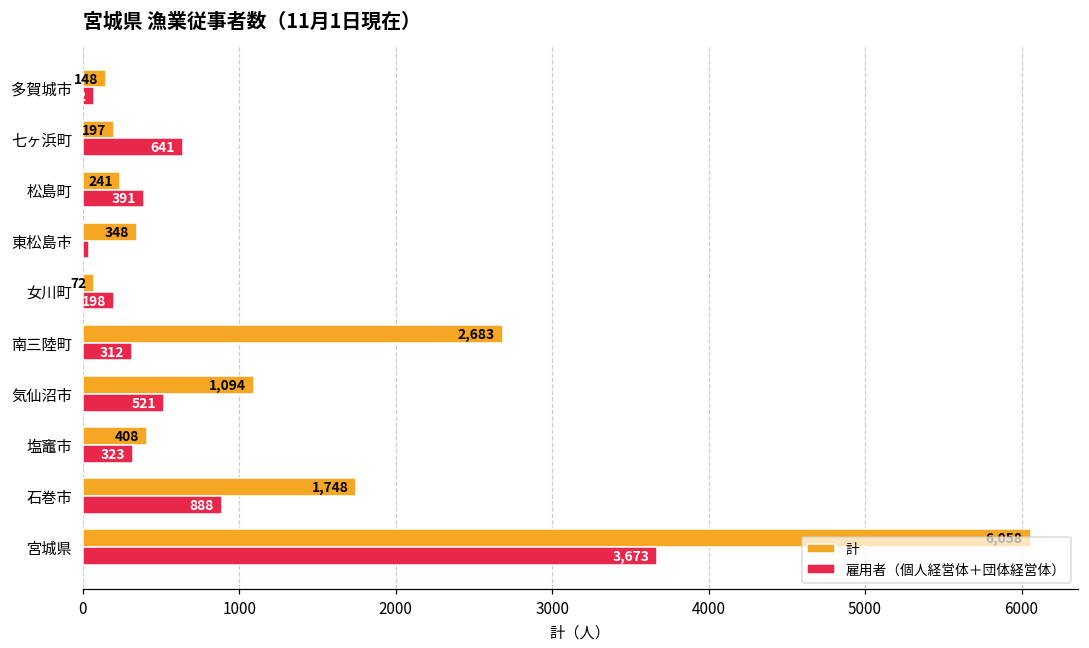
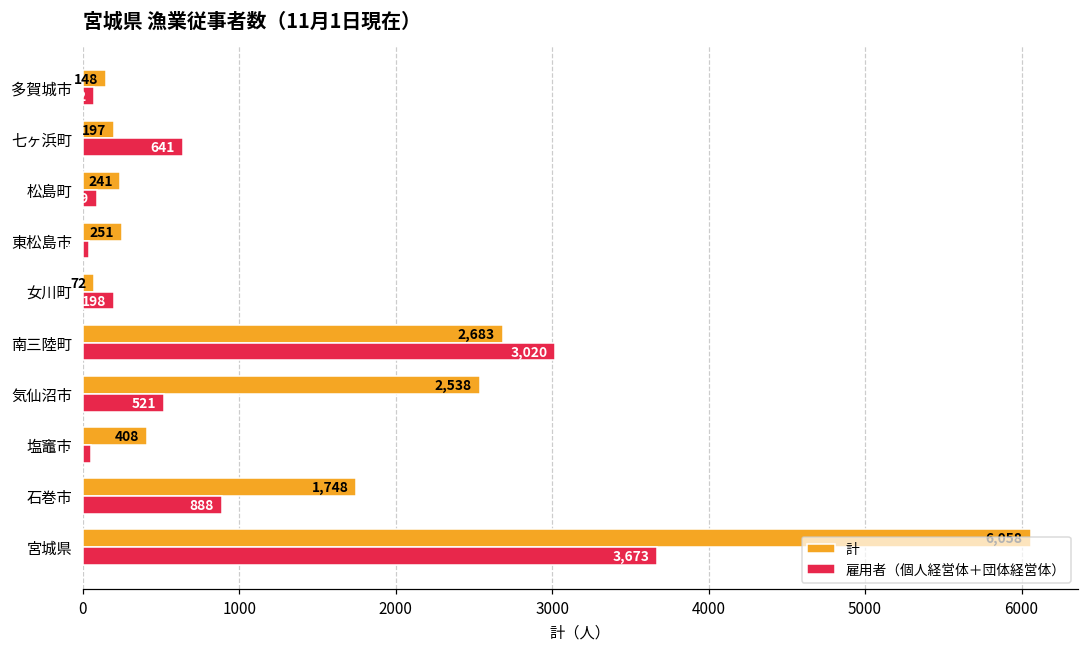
雇用者（個人経営体＋団体経営体）, 松島町: 390 -> 90
計, 東松島市: 348 -> 251
雇用者（個人経営体＋団体経営体）, 南三陸町: 312 -> 3,020
計, 気仙沼市: 1,094 -> 2,538
雇用者（個人経営体＋団体経営体）, 塩竈市: 320 -> 50
